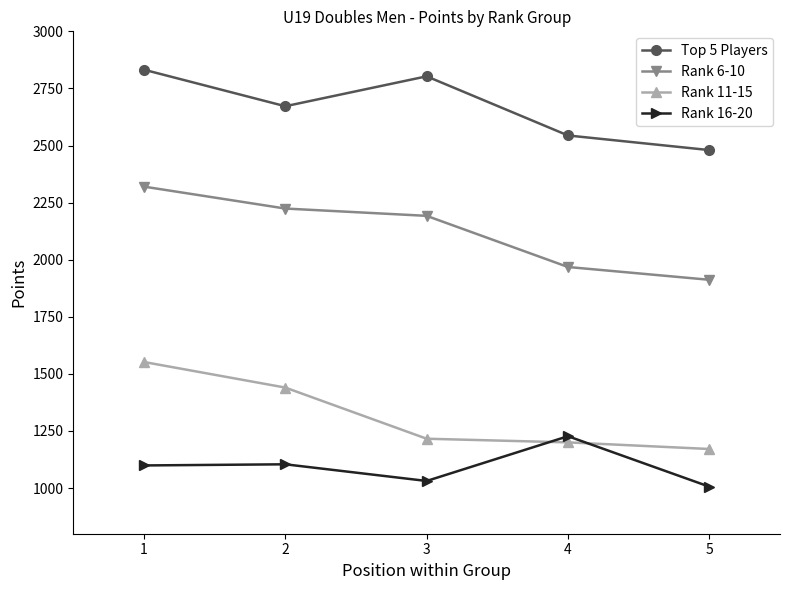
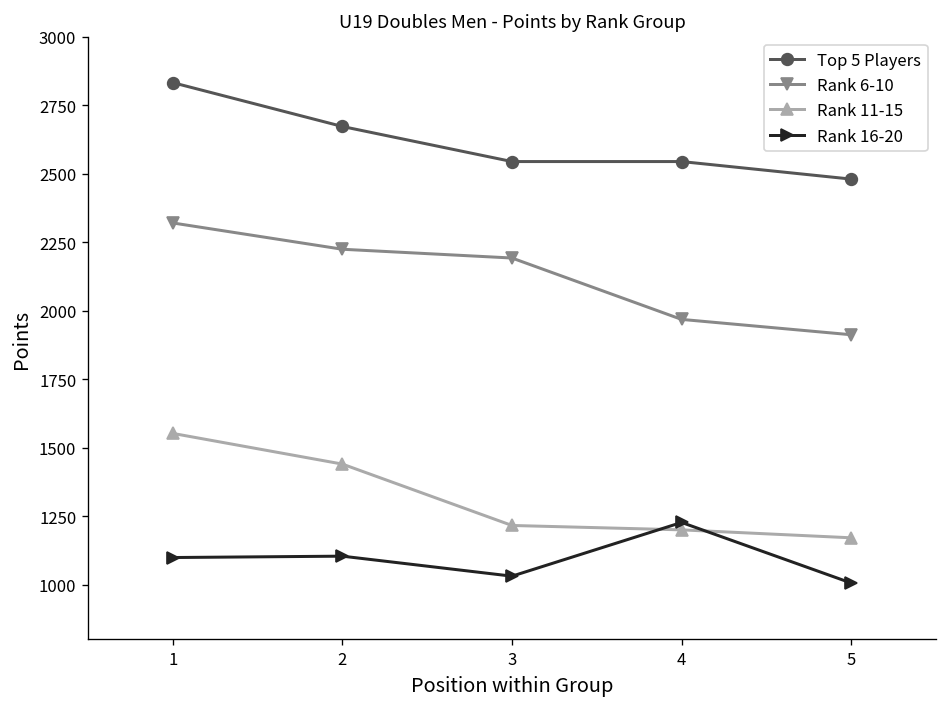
Top 5 Players, 3: 2800 -> 2540
